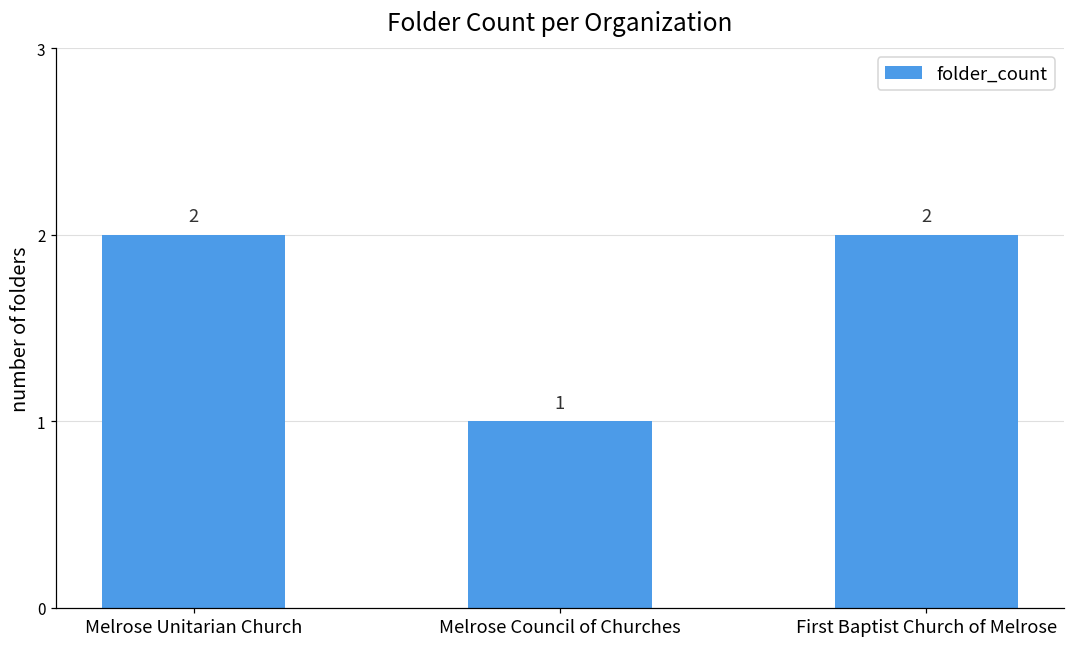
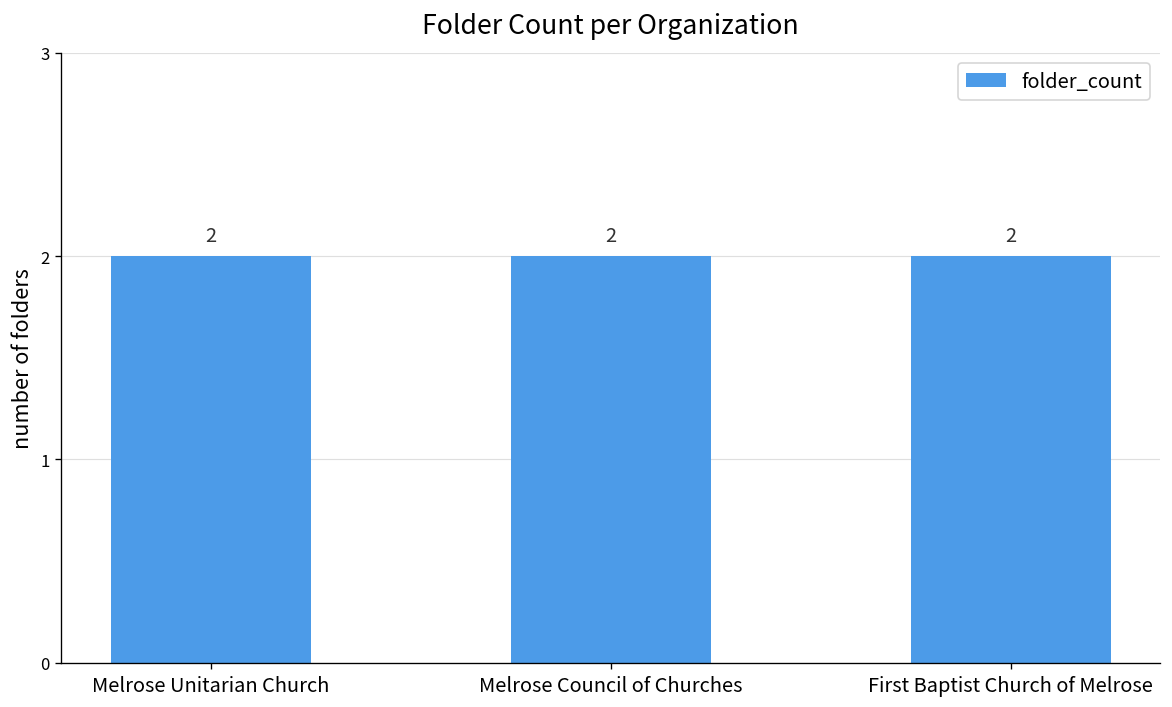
Melrose Council of Churches: 1 -> 2
